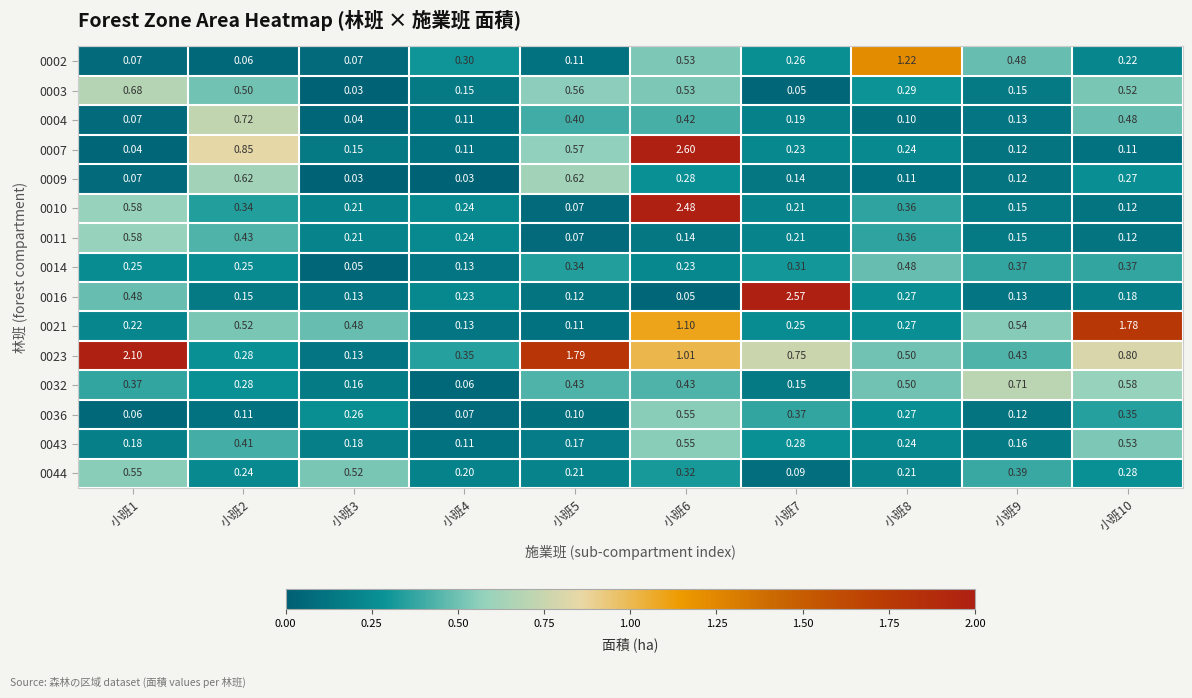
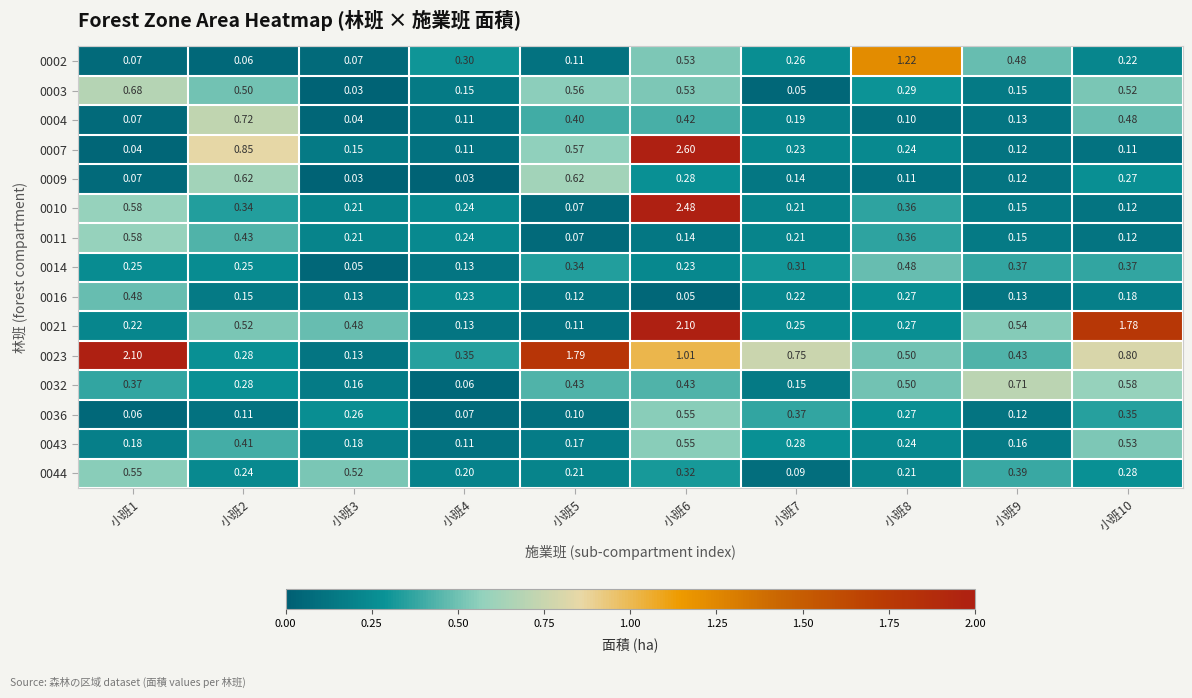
0016, 小班7: 2.57 -> 0.22
0021, 小班6: 1.10 -> 2.10
